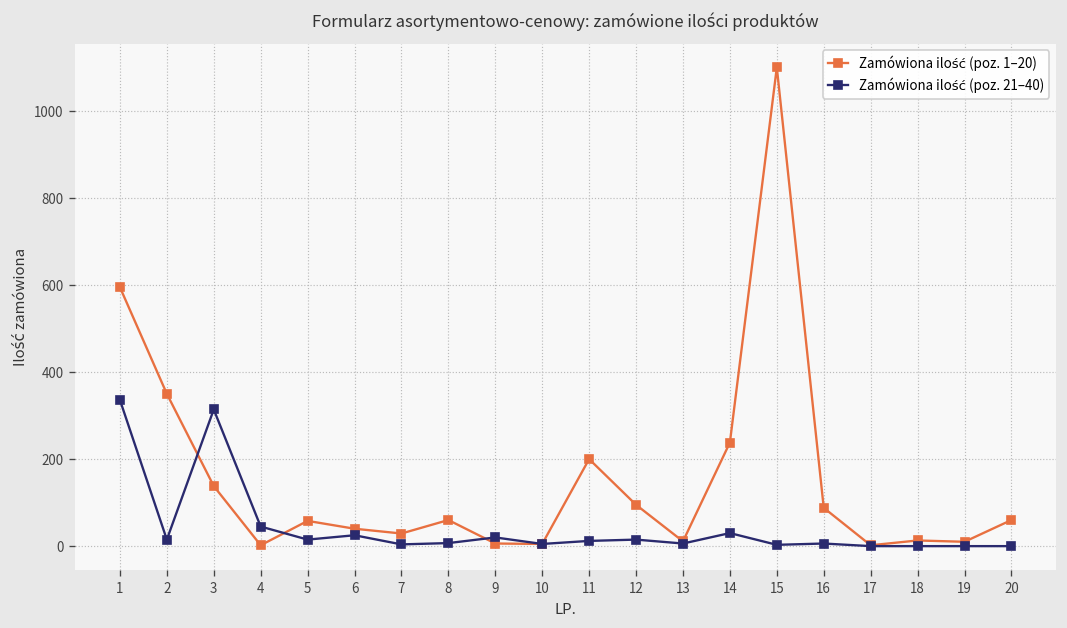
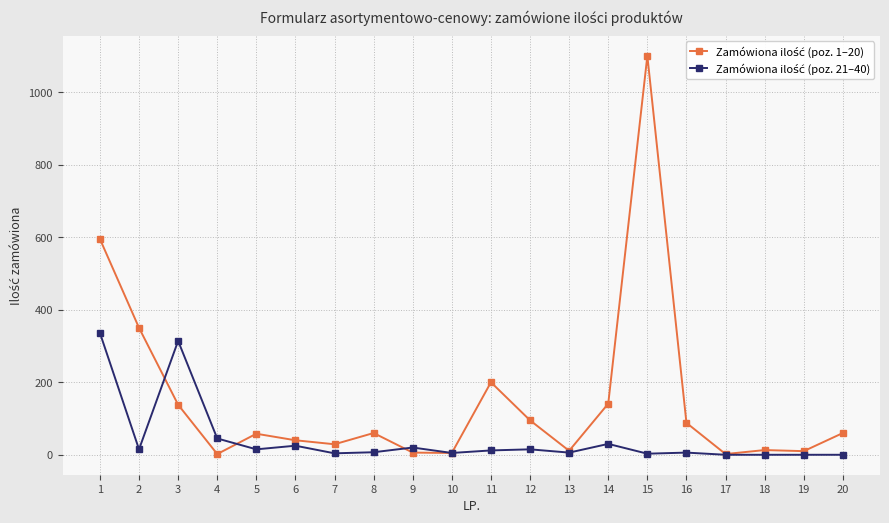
Zamówiona ilość (poz. 1–20), 14: 240 -> 140
